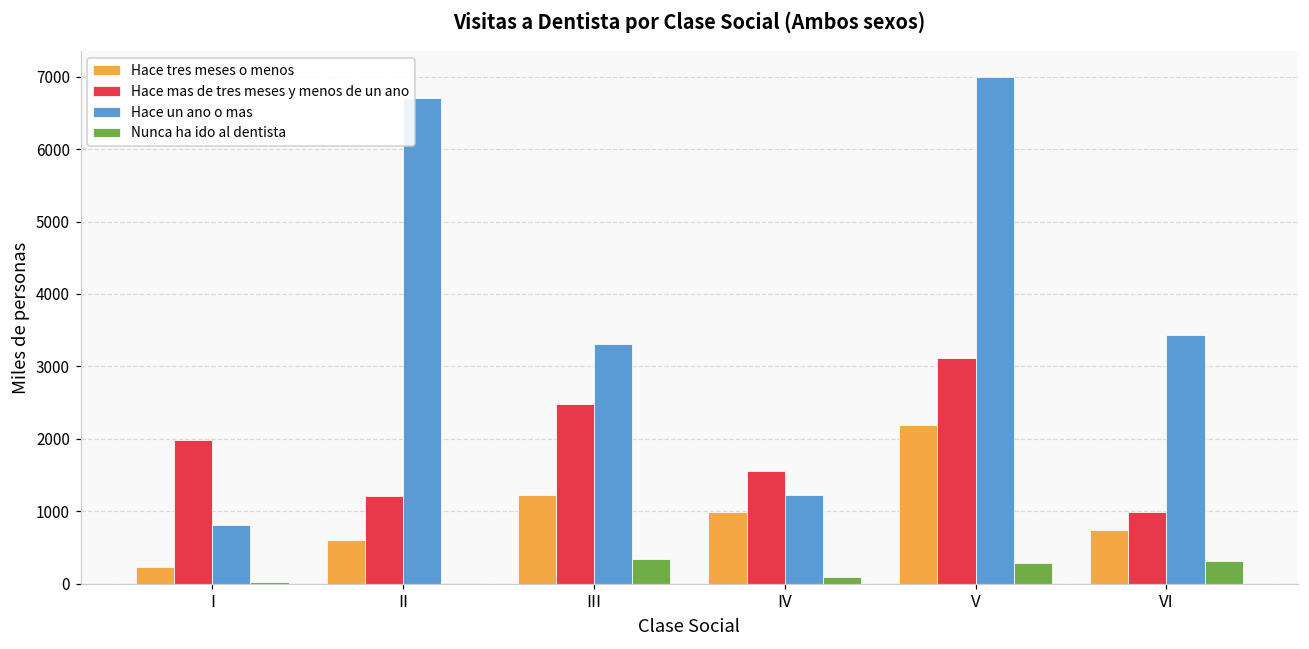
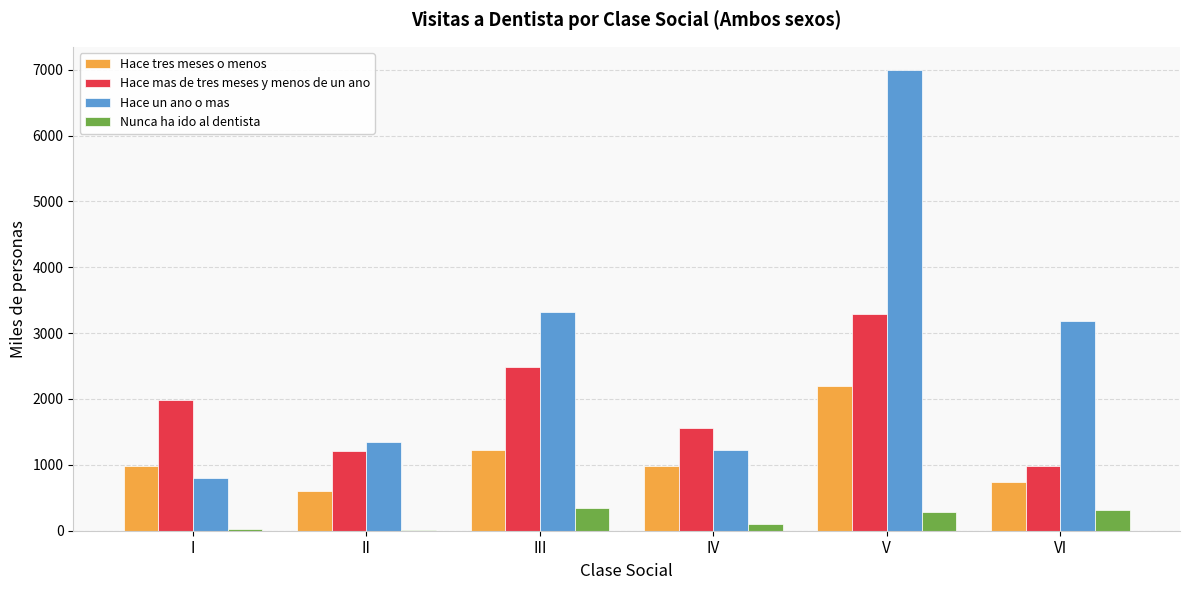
Hace tres meses o menos, I: 200 -> 1000
Hace un ano o mas, II: 6700 -> 1300
Hace mas de tres meses y menos de un ano, V: 3100 -> 3300
Hace un ano o mas, VI: 3400 -> 3200
